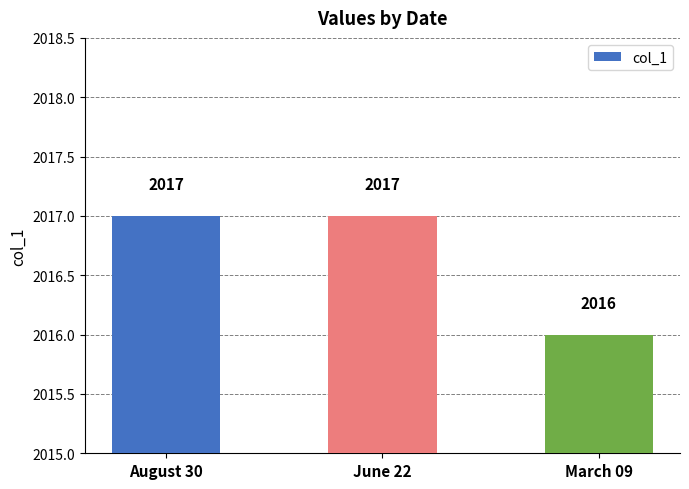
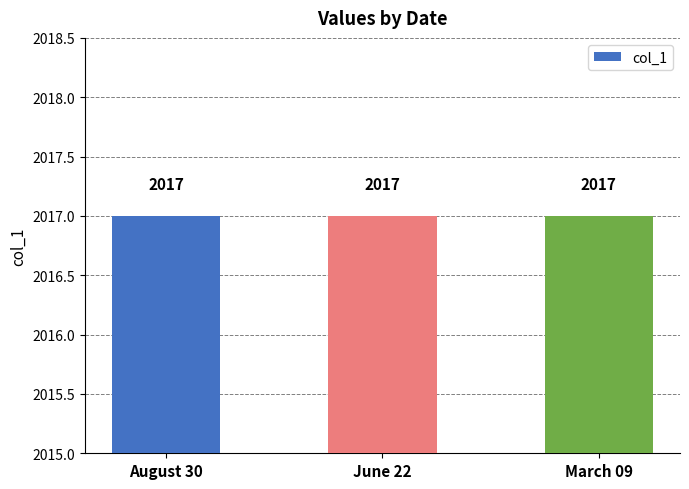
March 09: 2016 -> 2017
